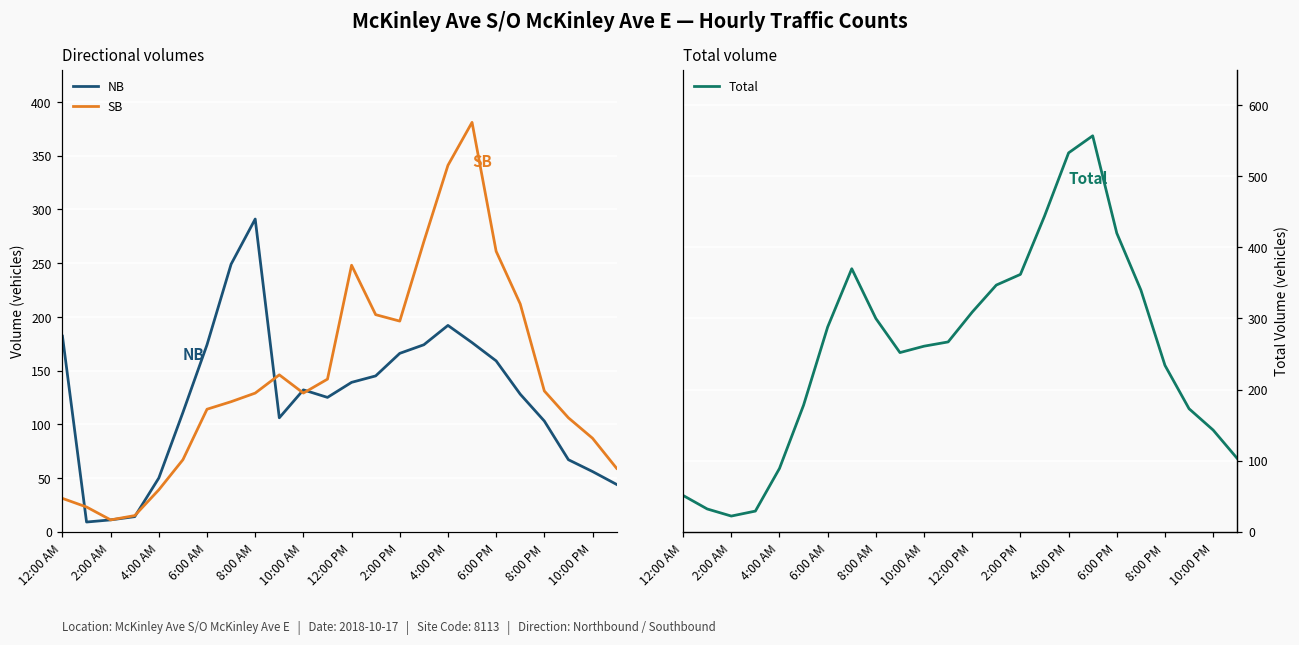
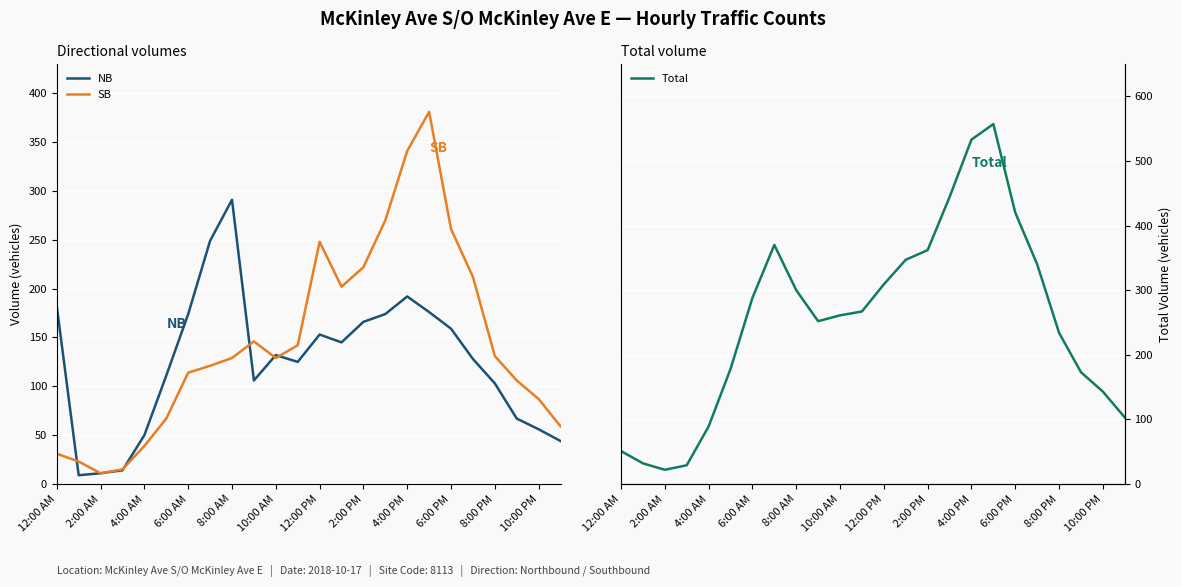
Directional volumes, NB, 12:00 PM: 140 -> 150
Directional volumes, SB, 2:00 PM: 200 -> 220
